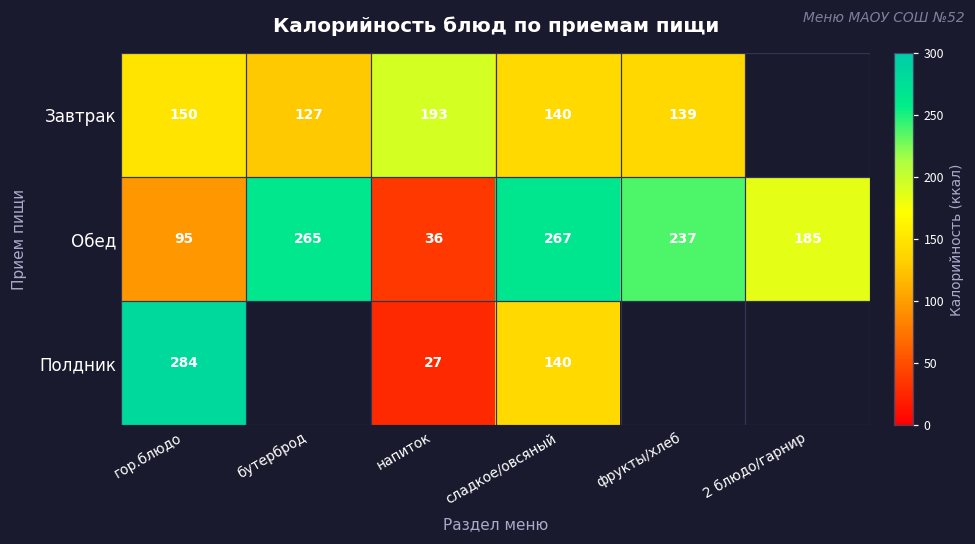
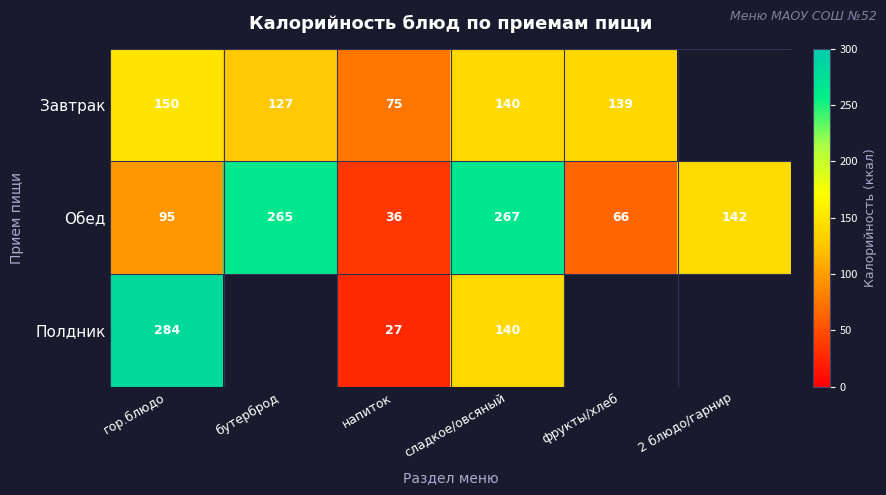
Завтрак, напиток: 193 -> 75
Обед, фрукты/хлеб: 237 -> 66
Обед, 2 блюдо/гарнир: 185 -> 142
